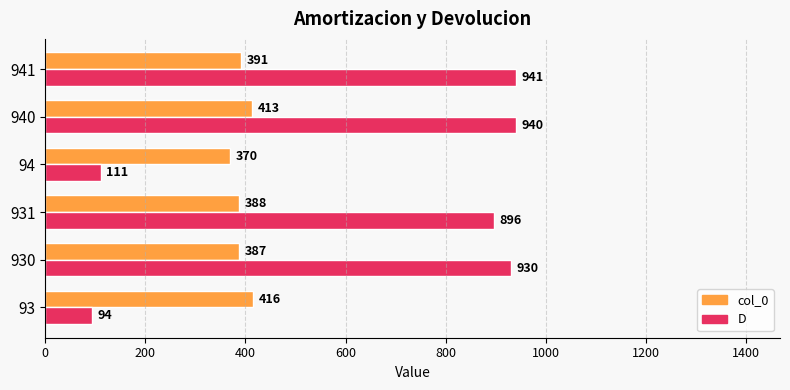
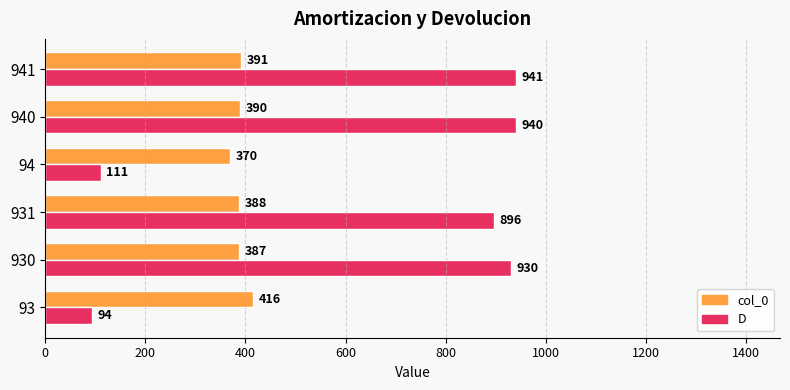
col_0, 940: 413 -> 390
